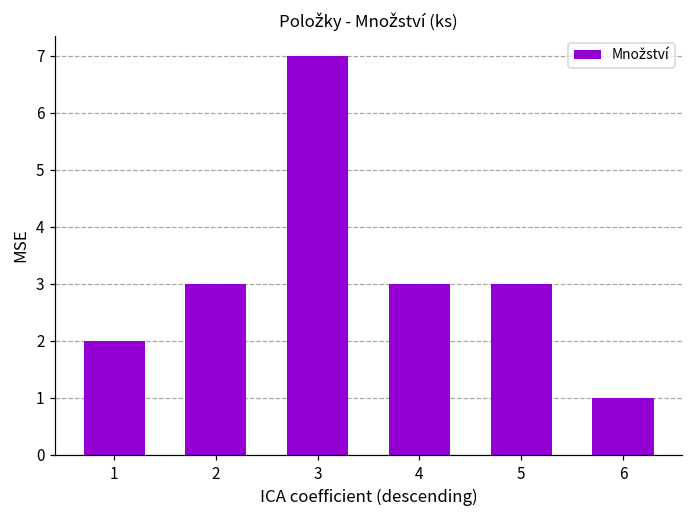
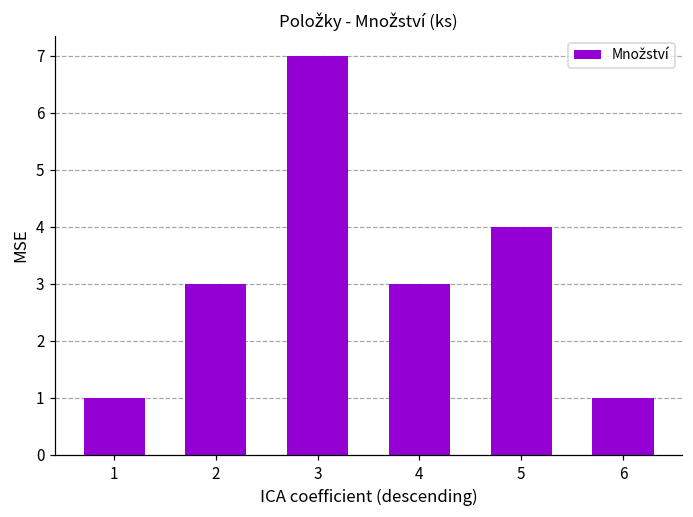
1: 2 -> 1
5: 3 -> 4
